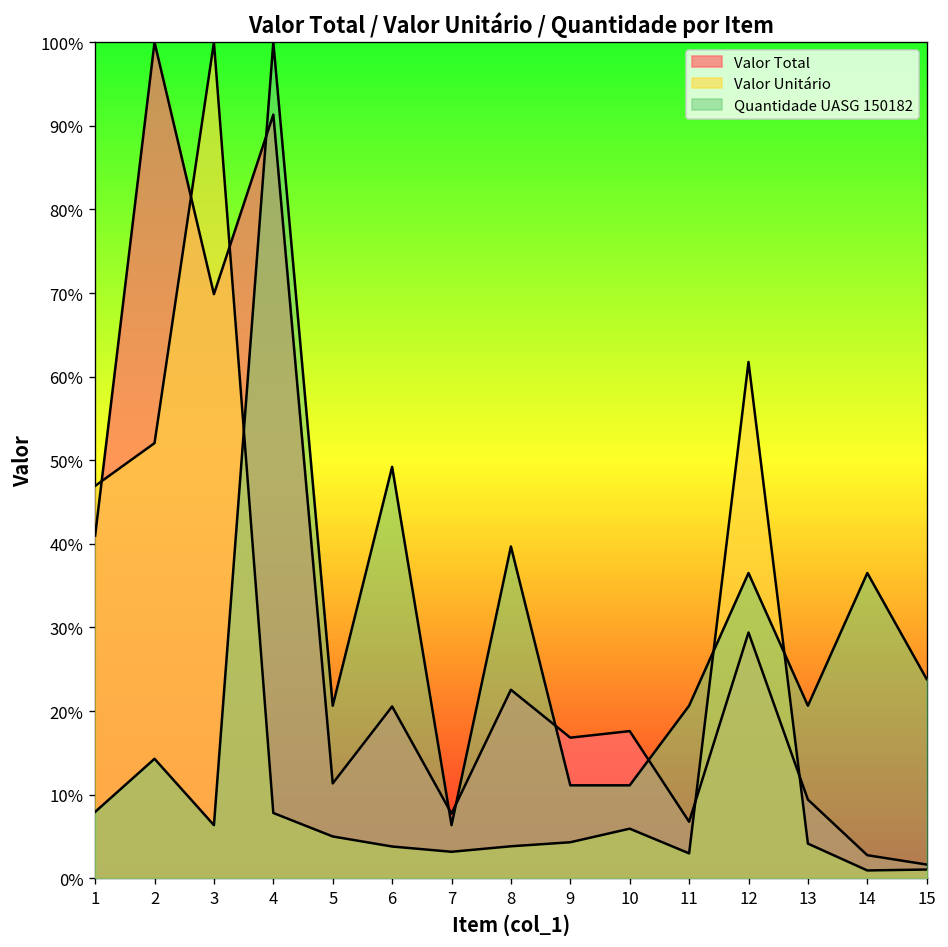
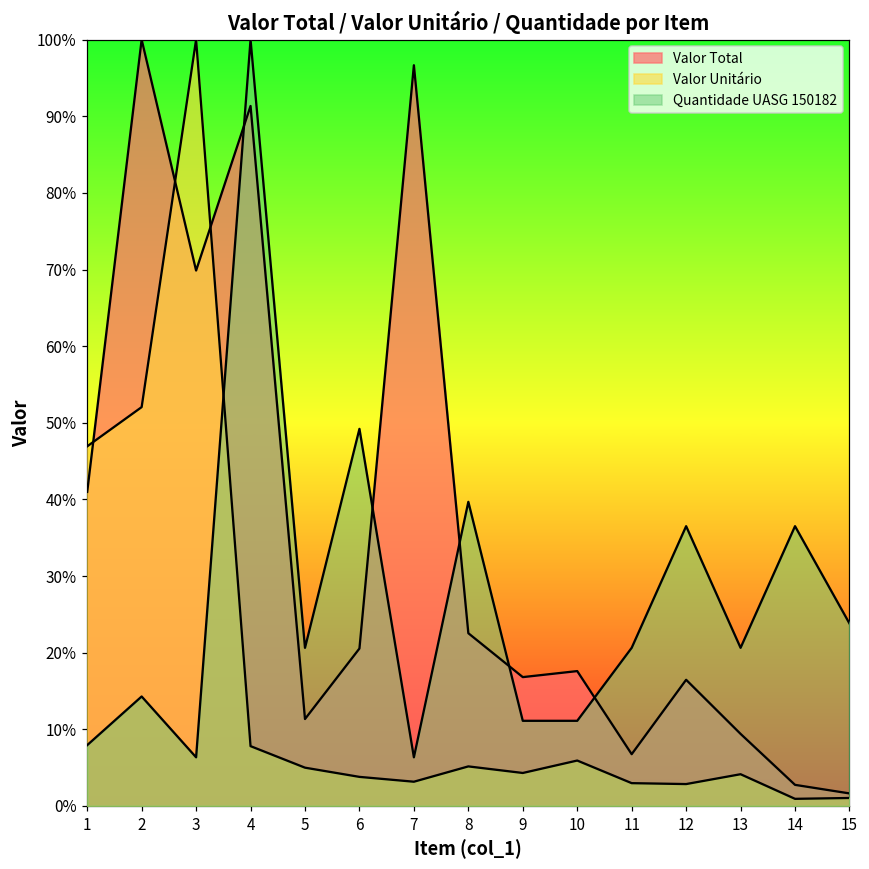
Valor Total, 7: 8% -> 97%
Valor Unitário, 8: 4% -> 5%
Valor Total, 12: 29% -> 16%
Valor Unitário, 12: 62% -> 3%
